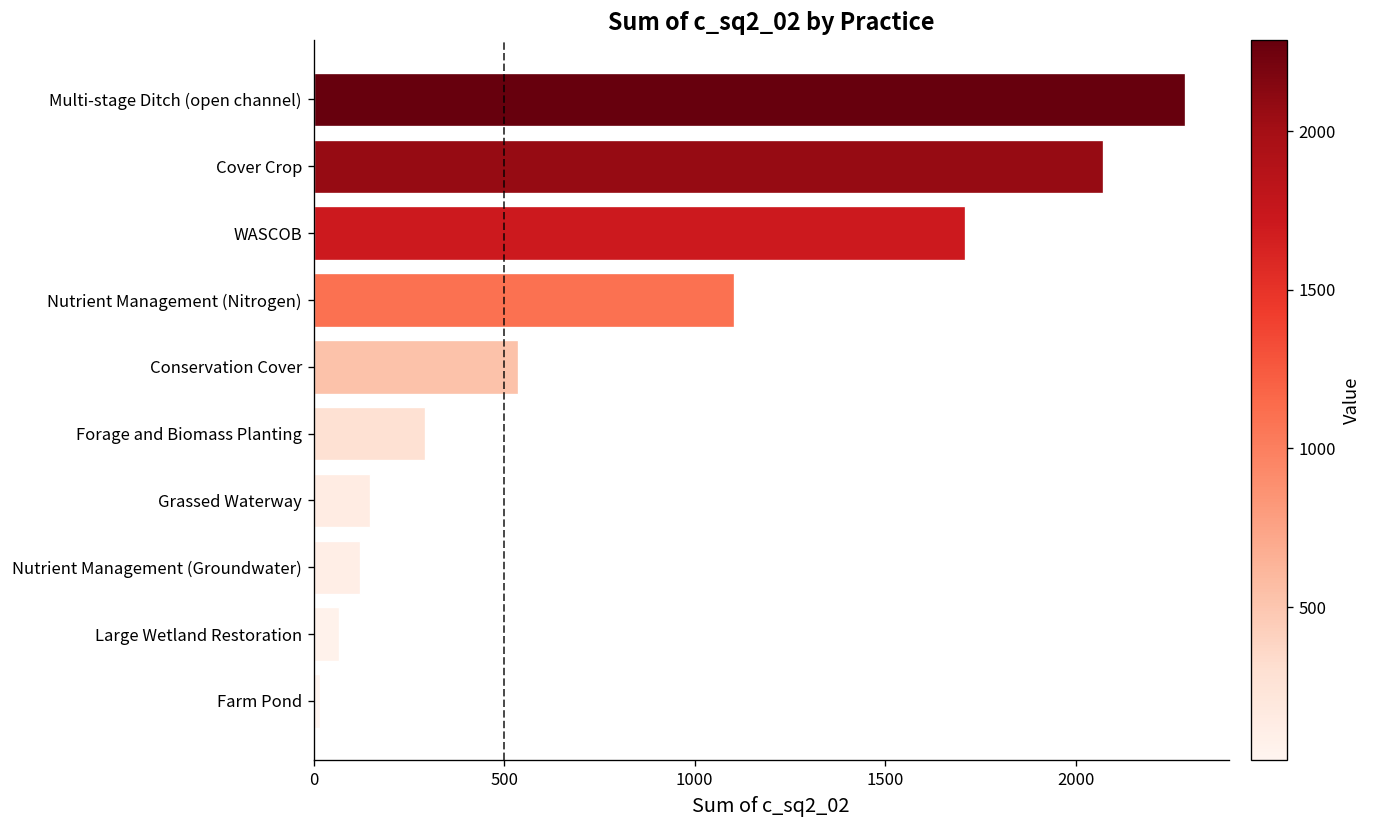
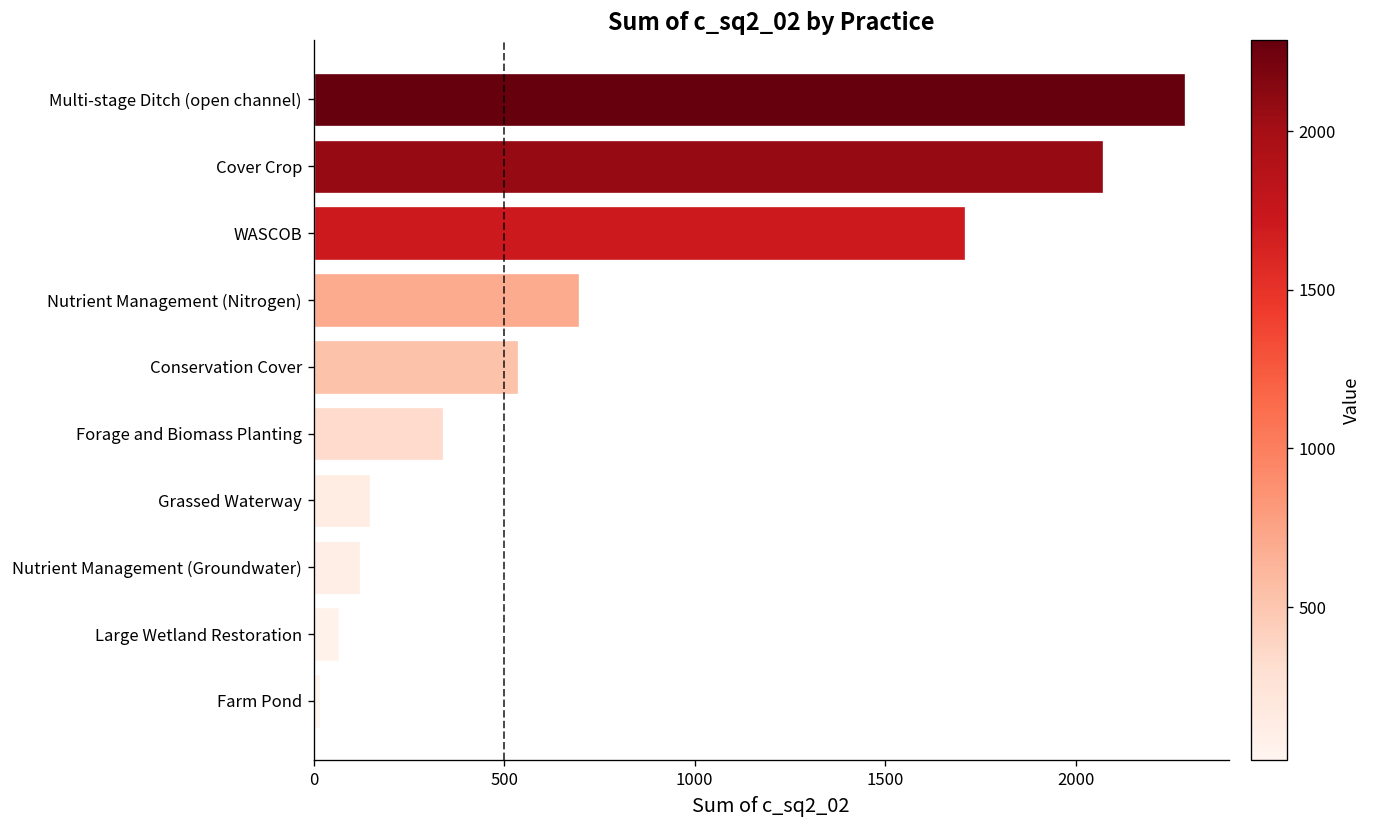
Nutrient Management (Nitrogen): 1100 -> 700
Forage and Biomass Planting: 290 -> 340
